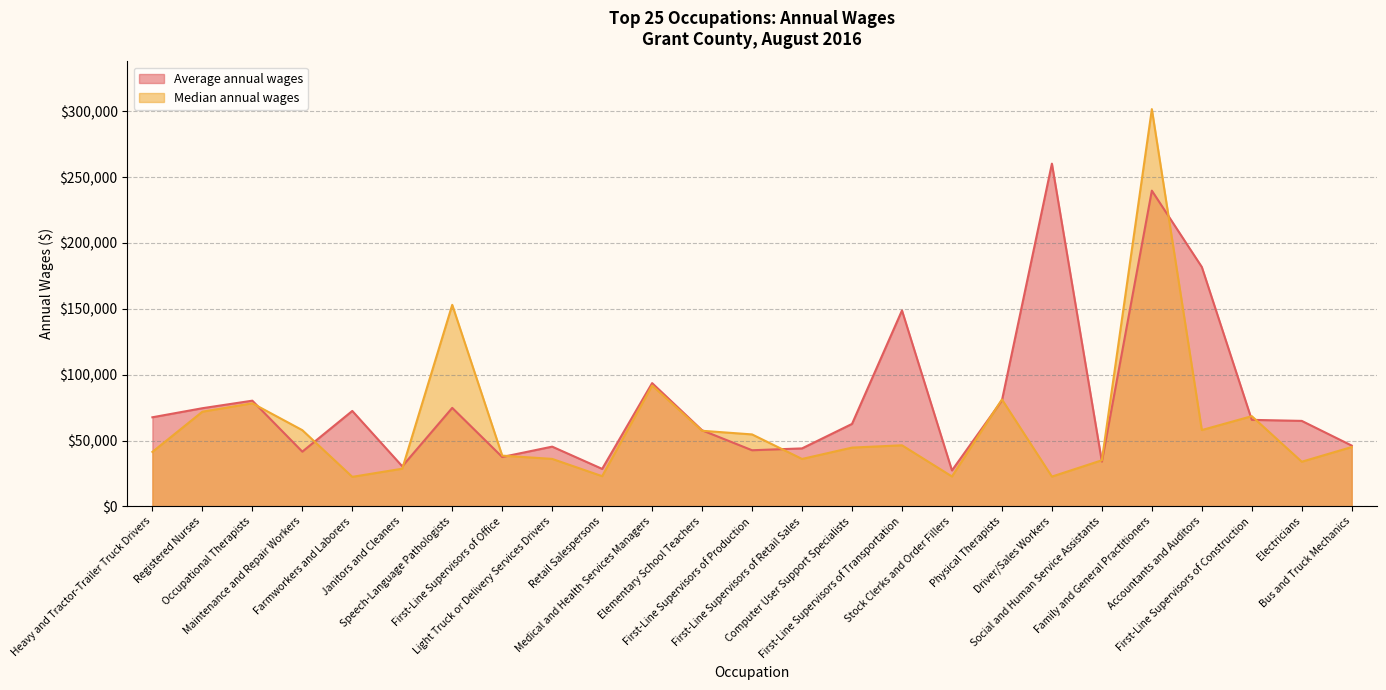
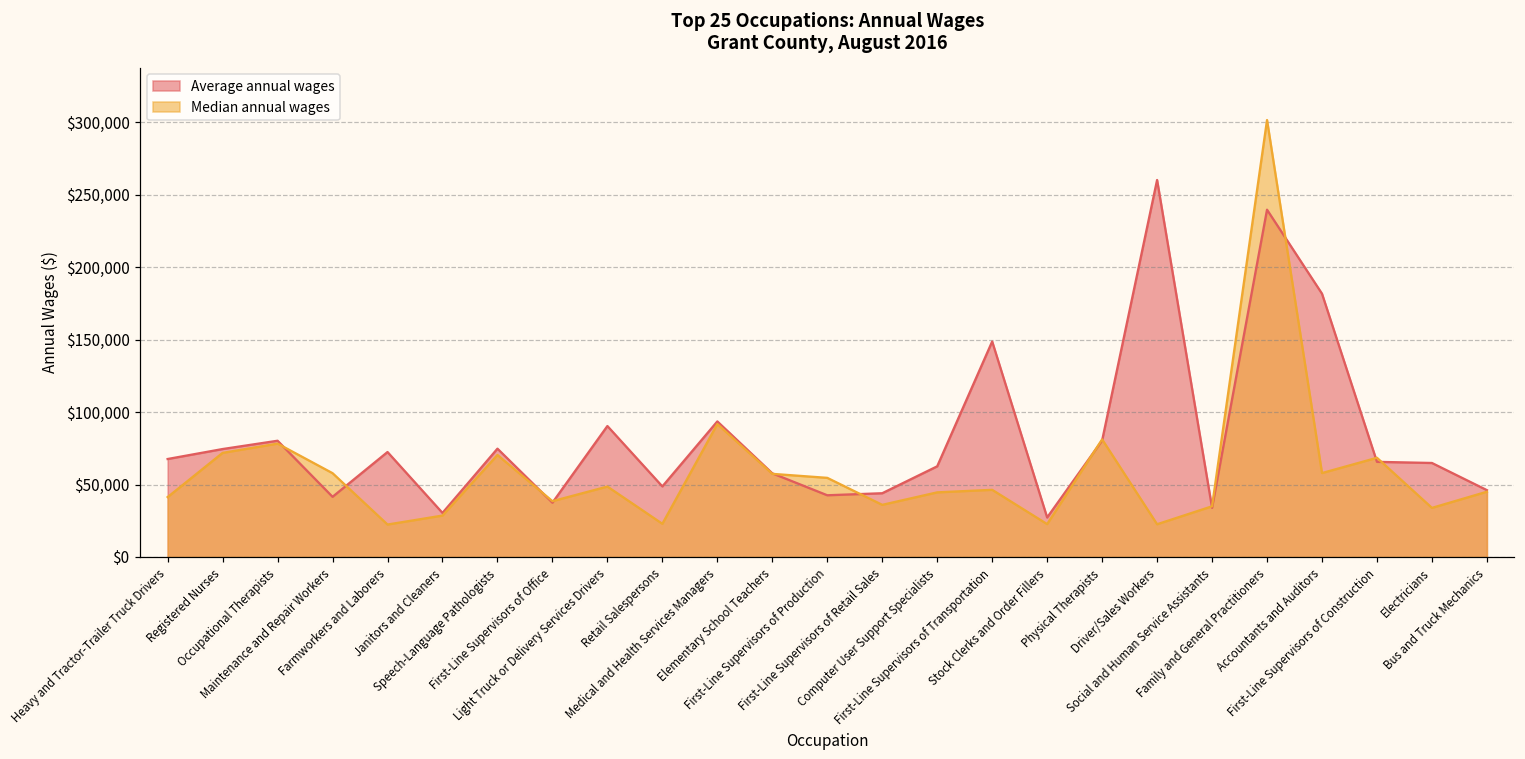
Median annual wages, Speech-Language Pathologists: $153,000 -> $70,000
Average annual wages, Light Truck or Delivery Services Drivers: $45,000 -> $90,000
Median annual wages, Light Truck or Delivery Services Drivers: $36,000 -> $49,000
Average annual wages, Retail Salespersons: $28,000 -> $49,000
